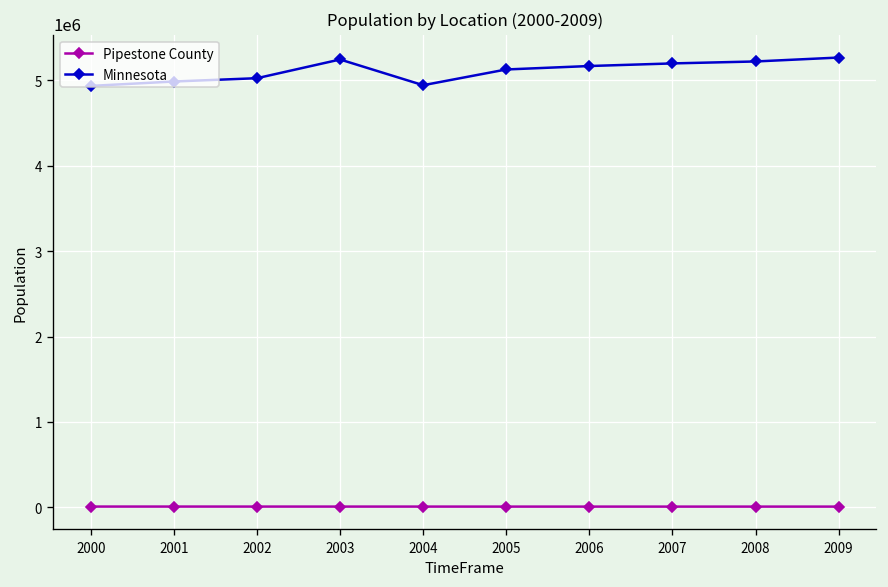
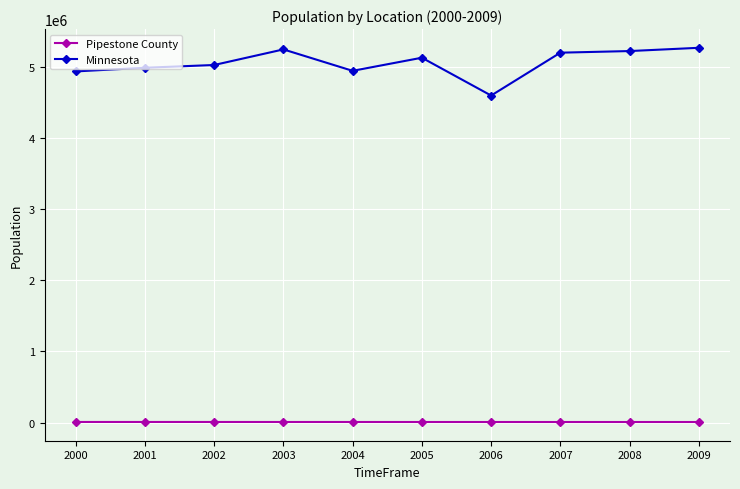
Minnesota, 2006: 5200000 -> 4600000
